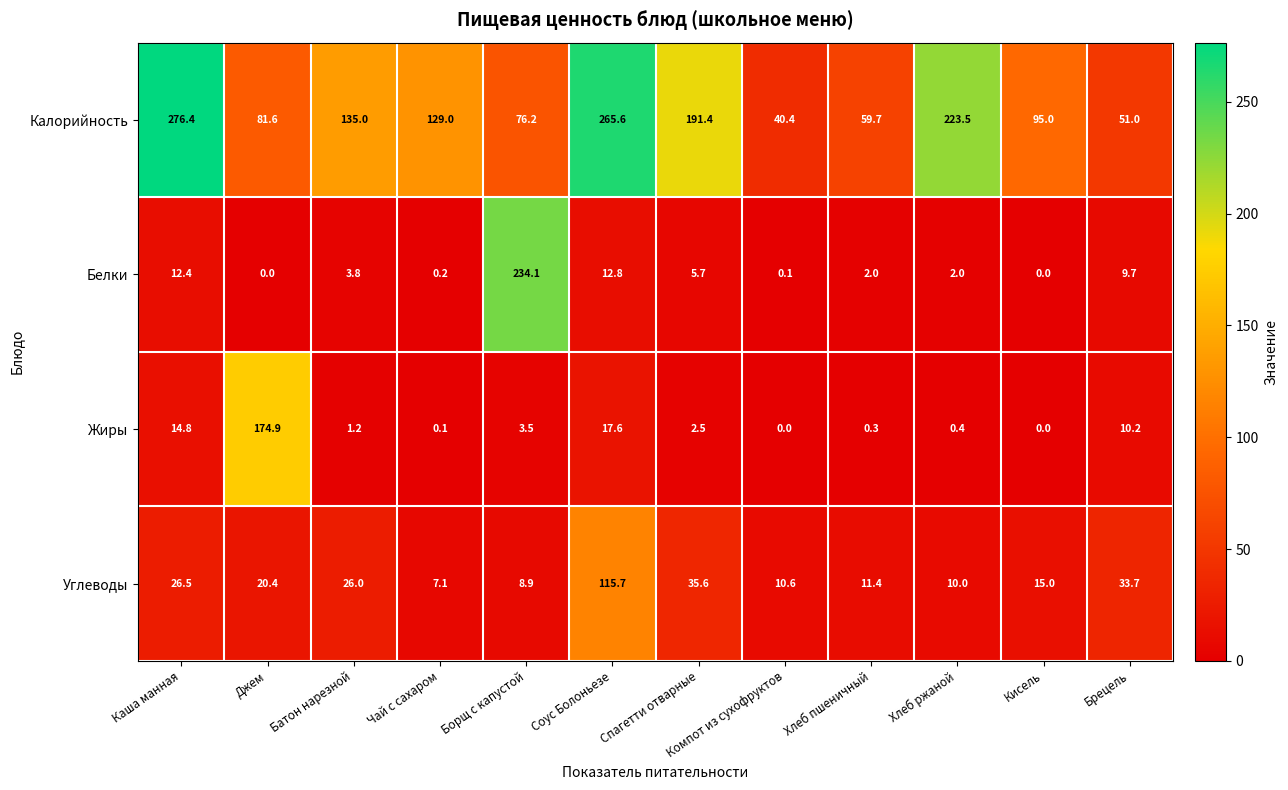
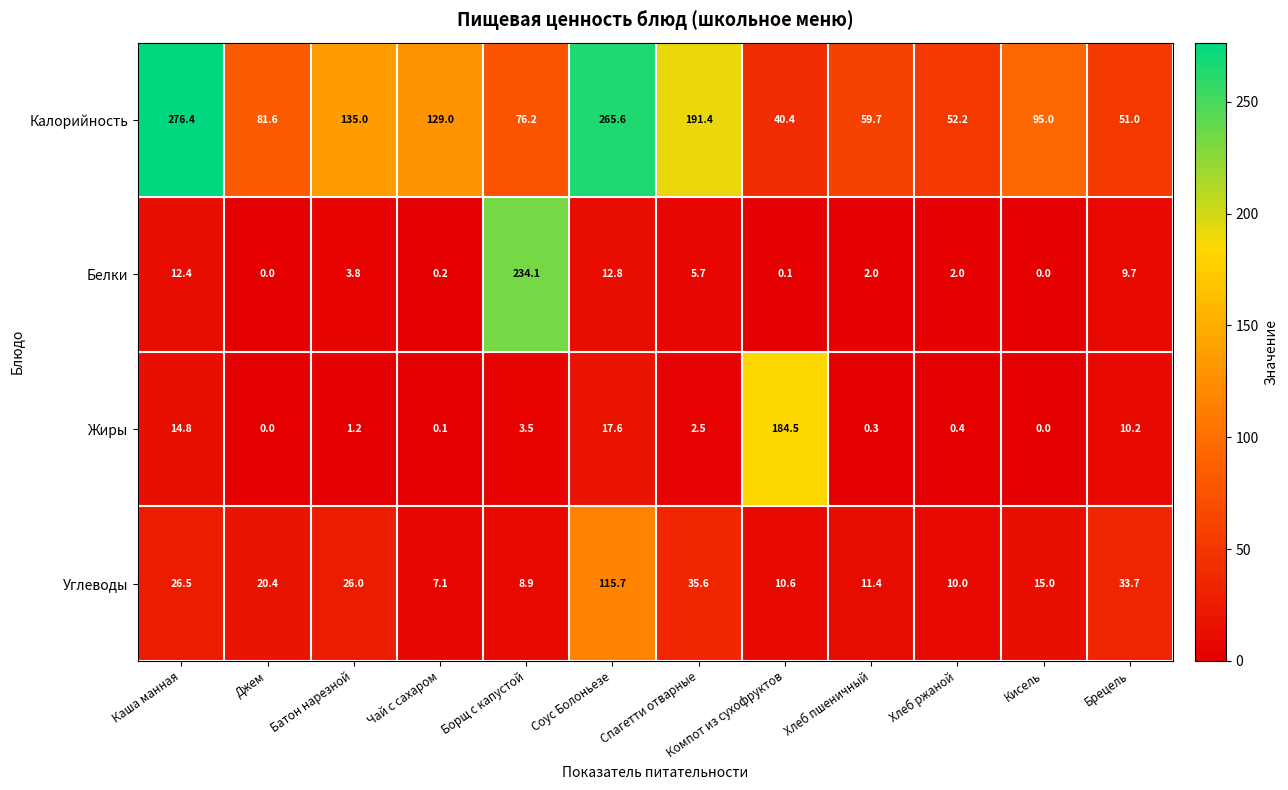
Калорийность, Хлеб ржаной: 223.5 -> 52.2
Жиры, Джем: 174.9 -> 0.0
Жиры, Компот из сухофруктов: 0.0 -> 184.5
